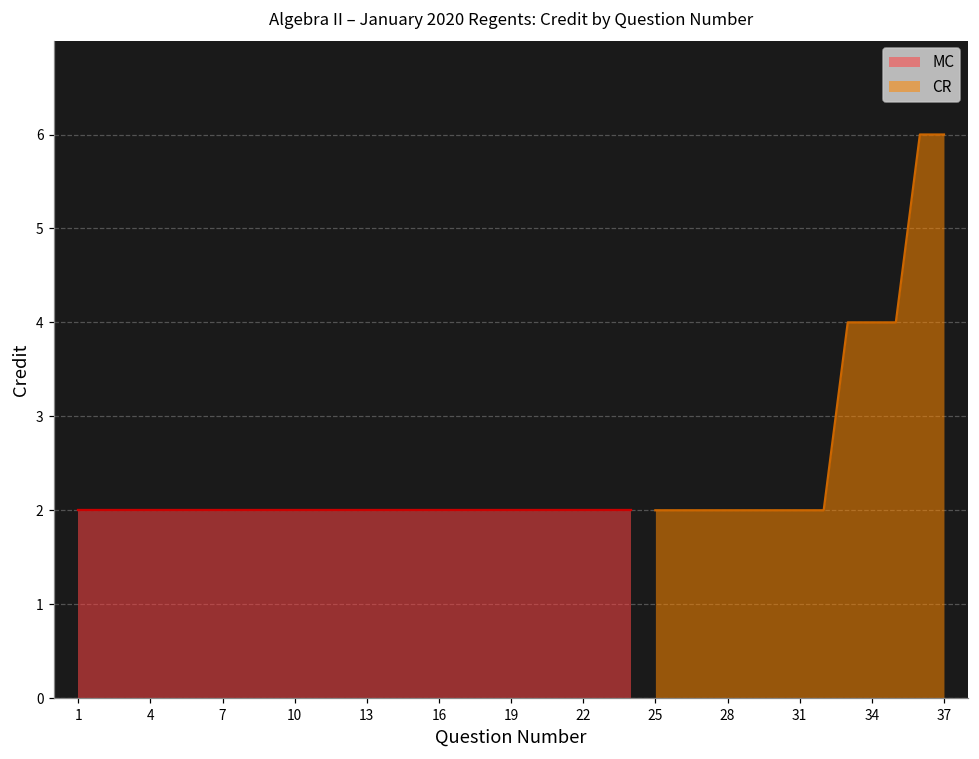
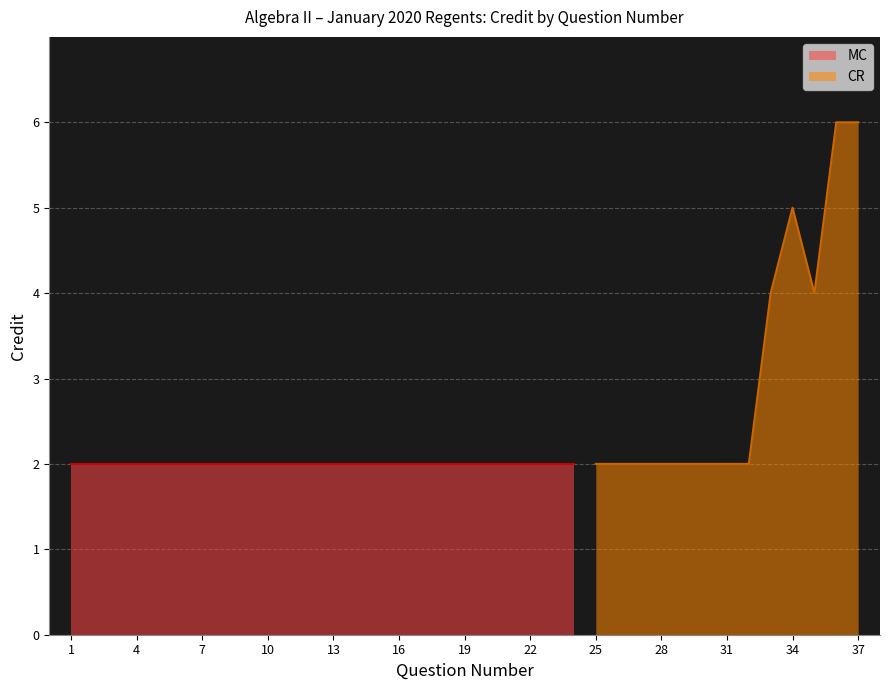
CR, 34: 4 -> 5
